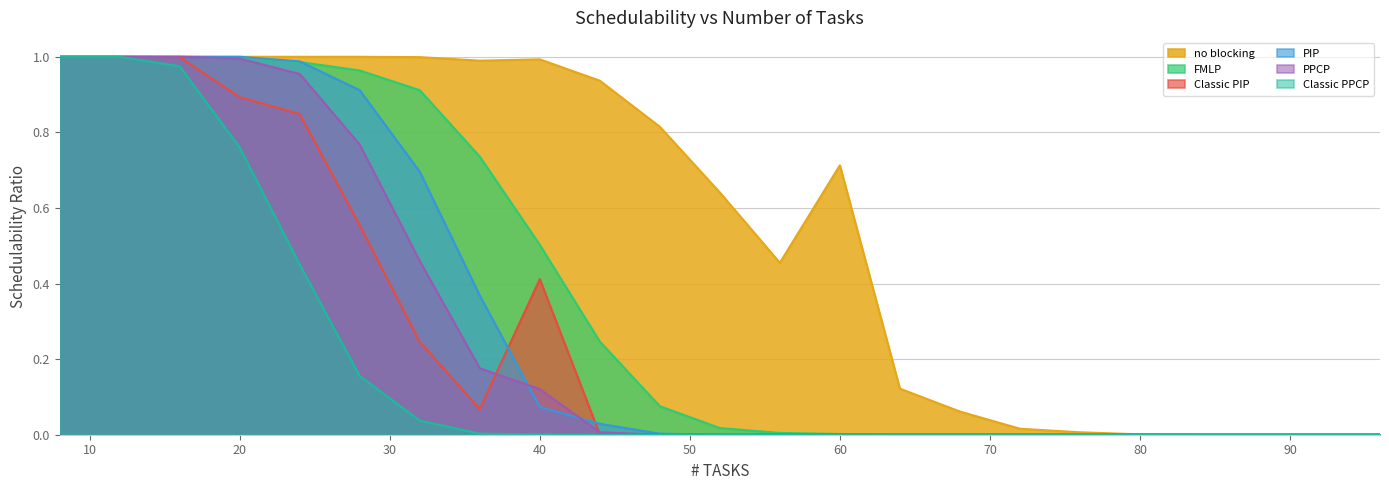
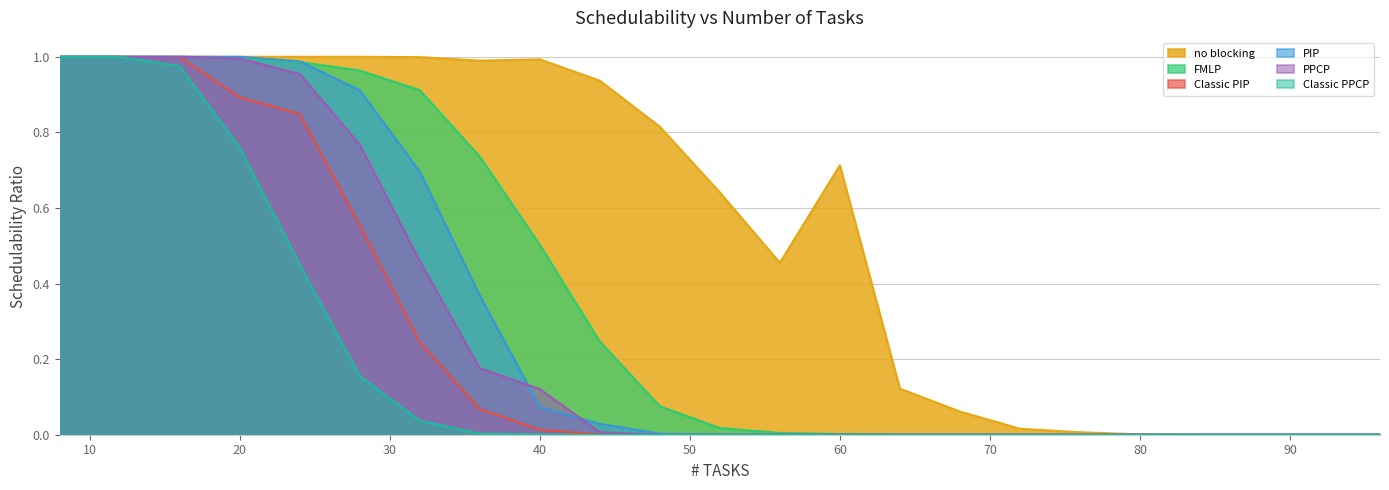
Classic PIP, 40: 0.41 -> 0.01
